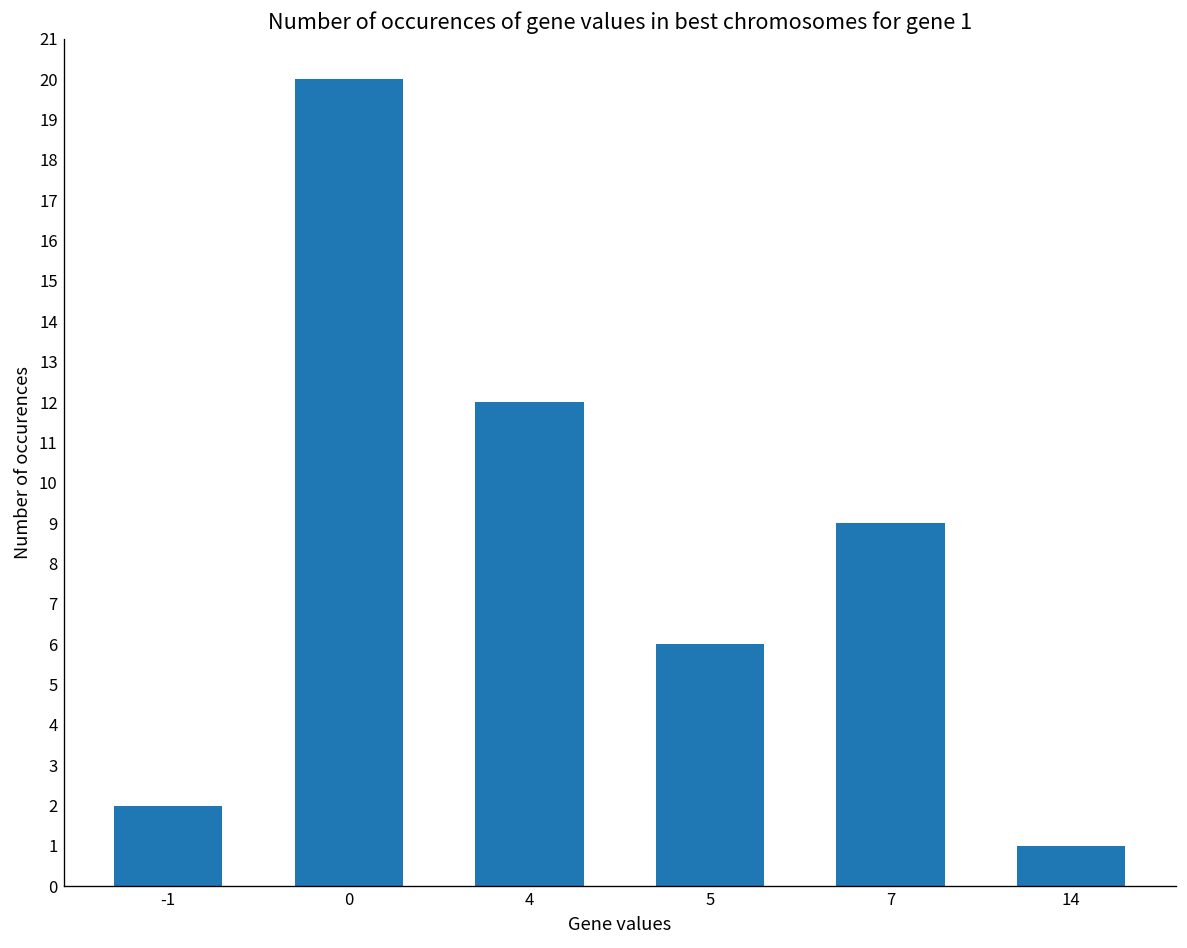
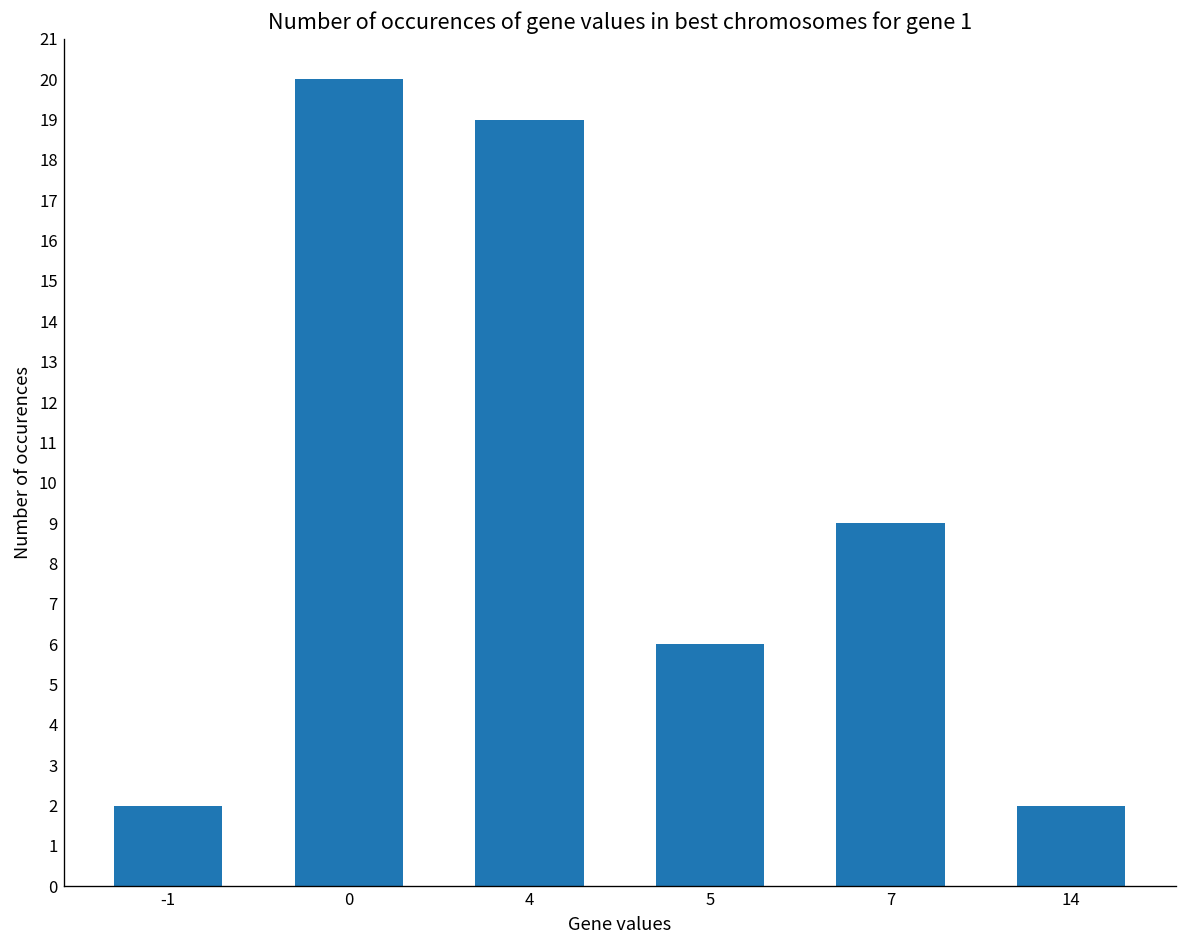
4: 12 -> 19
14: 1 -> 2
